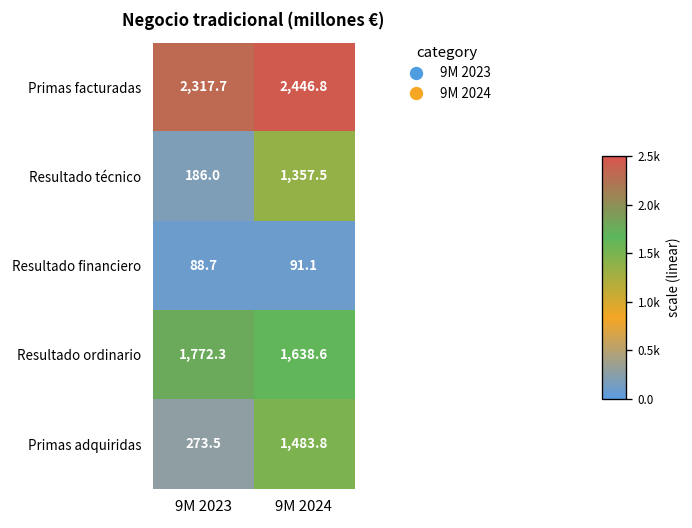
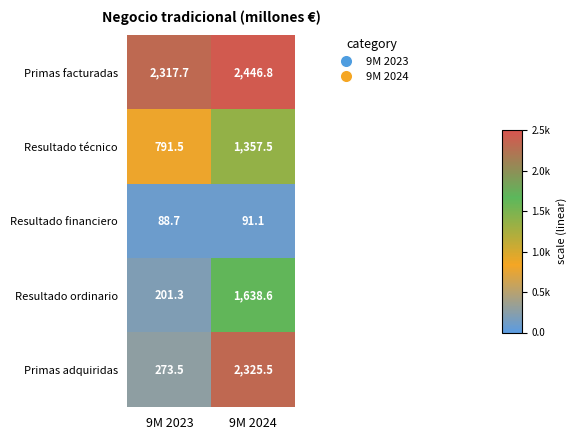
Resultado técnico, 9M 2023: 186.0 -> 791.5
Resultado ordinario, 9M 2023: 1,772.3 -> 201.3
Primas adquiridas, 9M 2024: 1,483.8 -> 2,325.5
